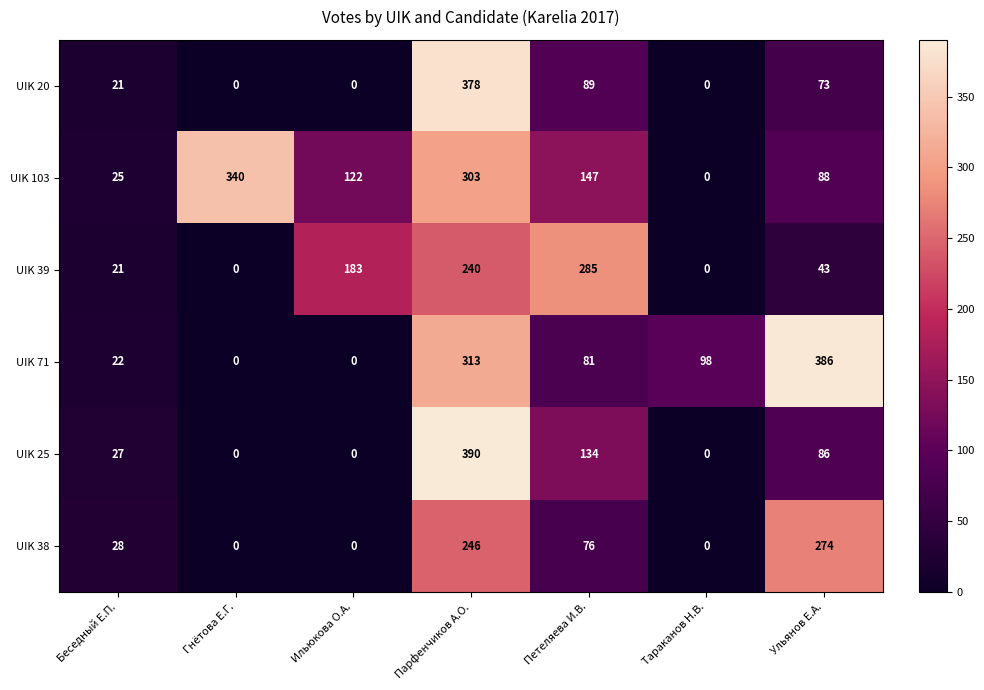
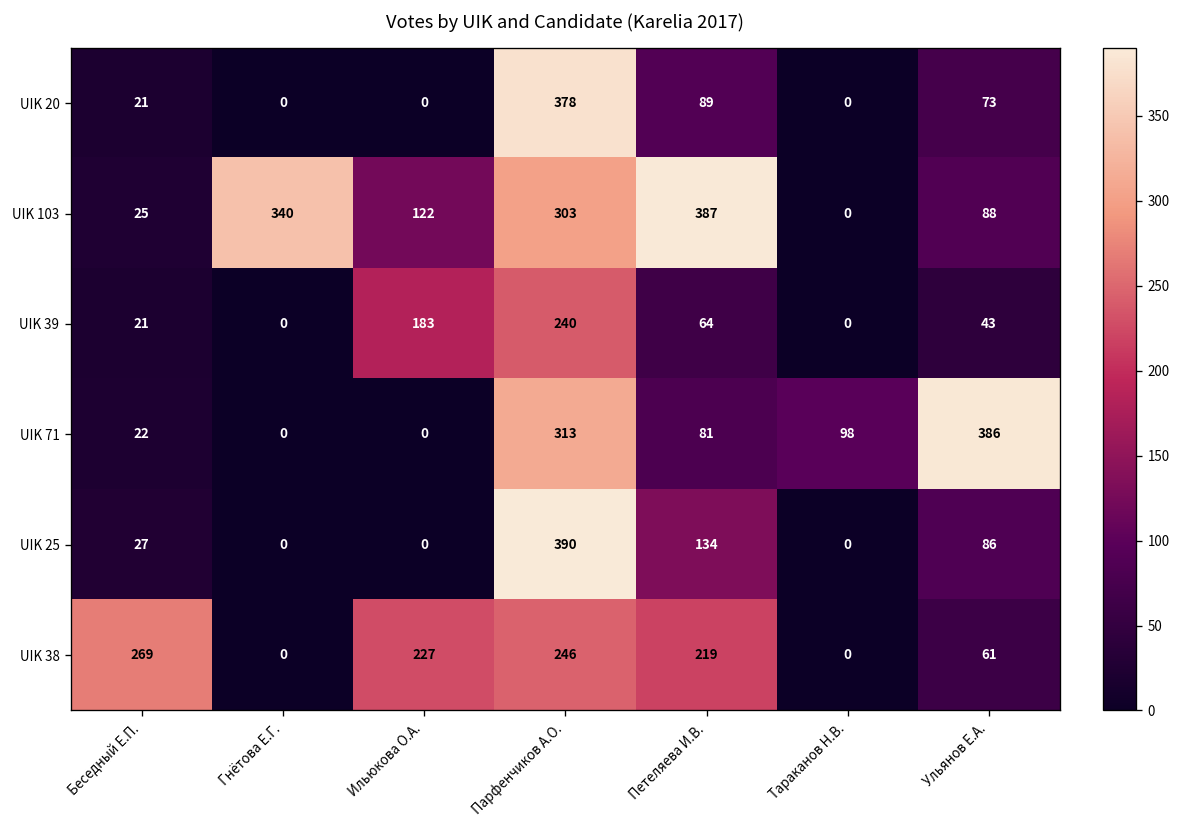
UIK 103, Петеляева И.В.: 147 -> 387
UIK 39, Петеляева И.В.: 285 -> 64
UIK 38, Беседный Е.П.: 28 -> 269
UIK 38, Ильюкова О.А.: 0 -> 227
UIK 38, Петеляева И.В.: 76 -> 219
UIK 38, Ульянов Е.А.: 274 -> 61
